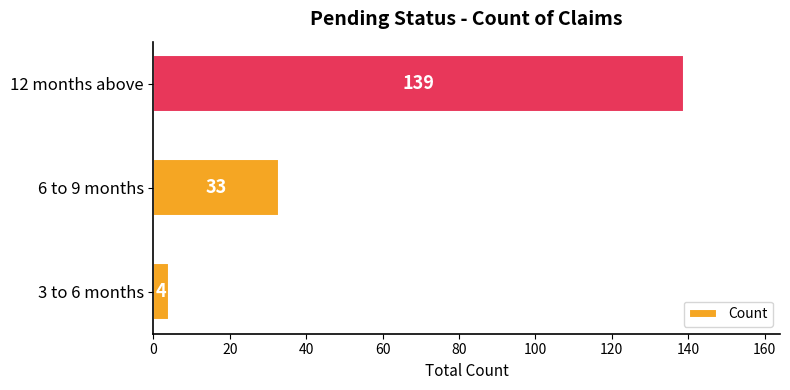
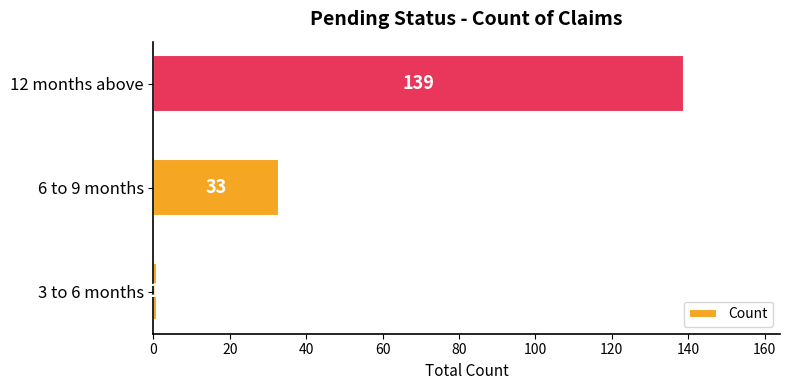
3 to 6 months: 4 -> 1
